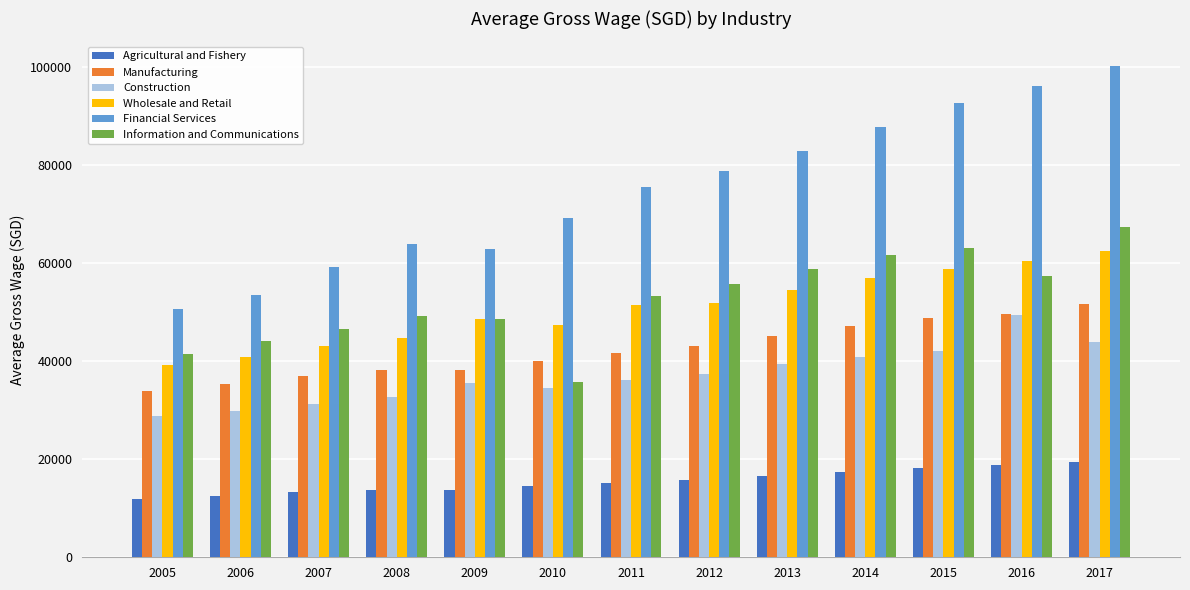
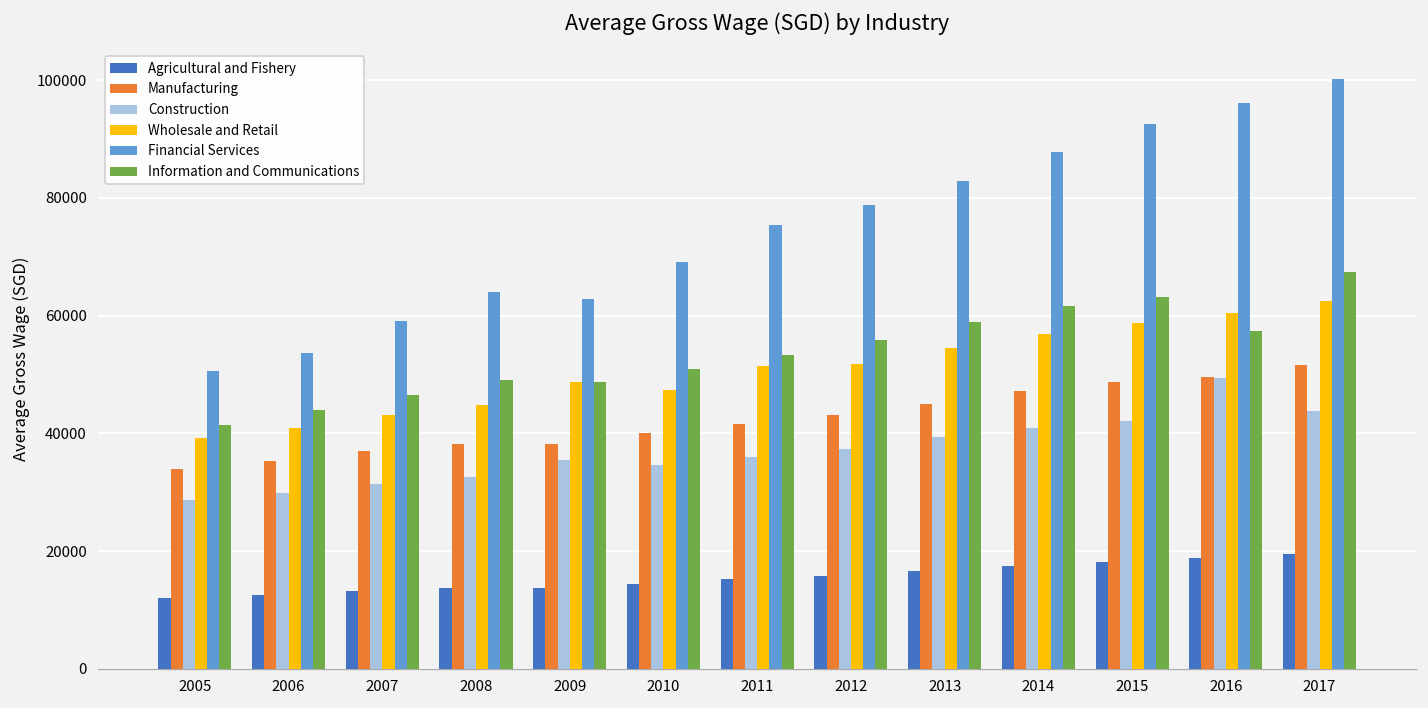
Information and Communications, 2010: 36000 -> 51000
